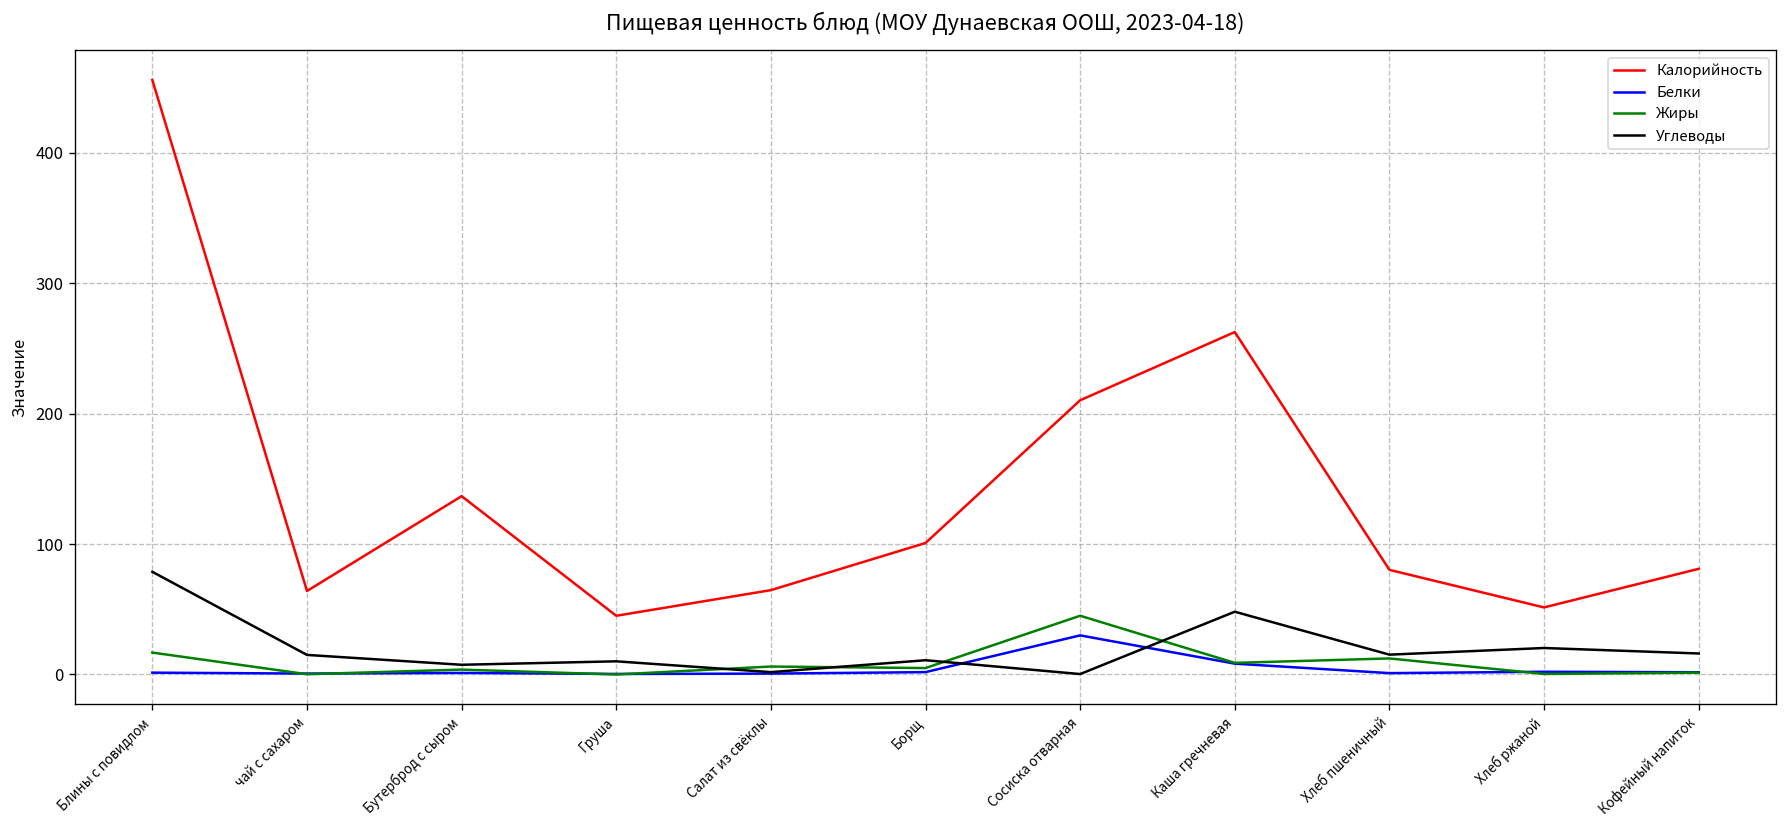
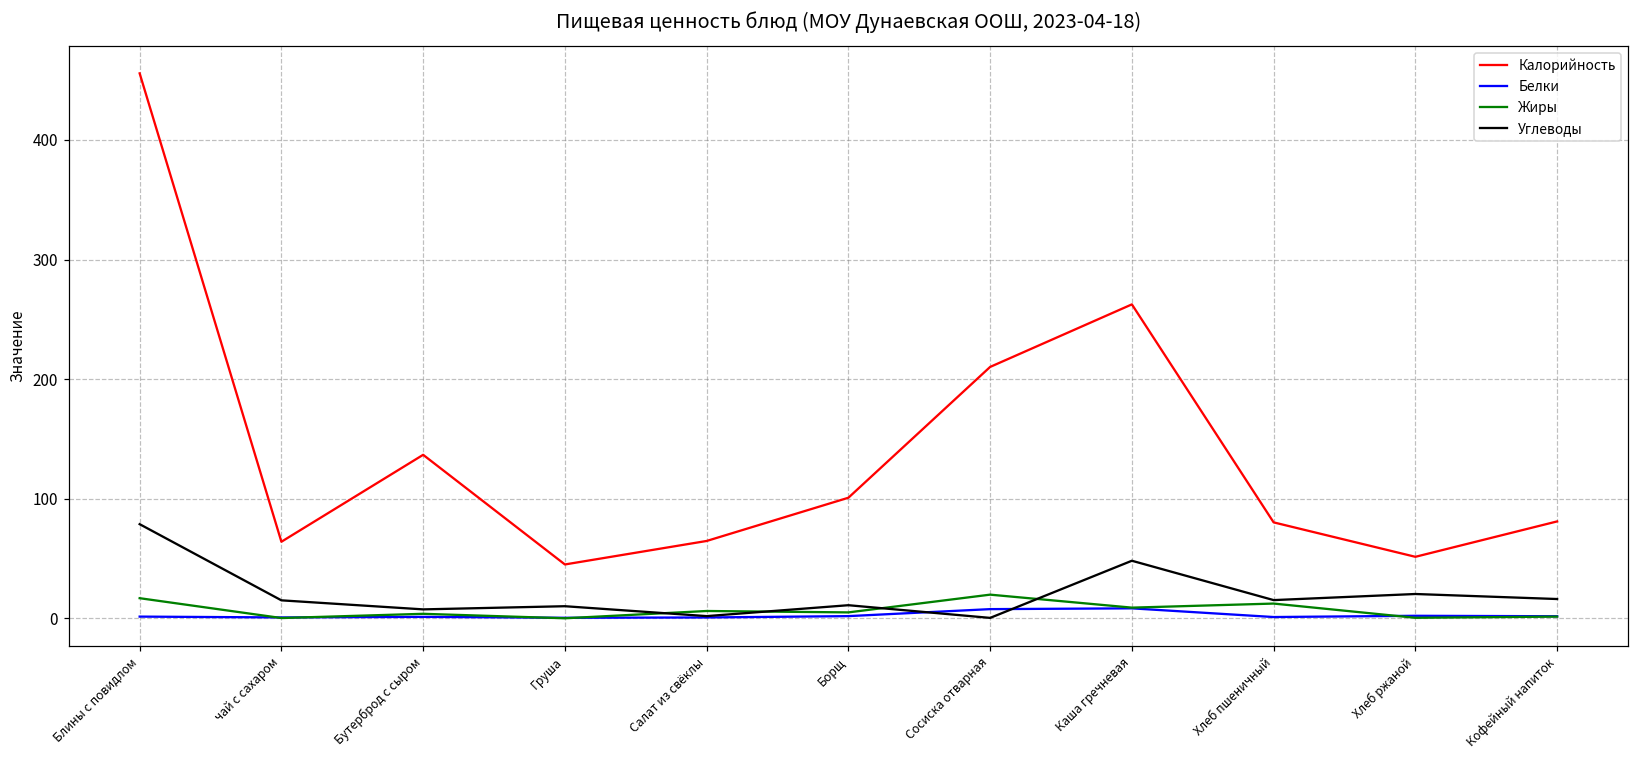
Белки, Сосиска отварная: 30 -> 8
Жиры, Сосиска отварная: 45 -> 20
